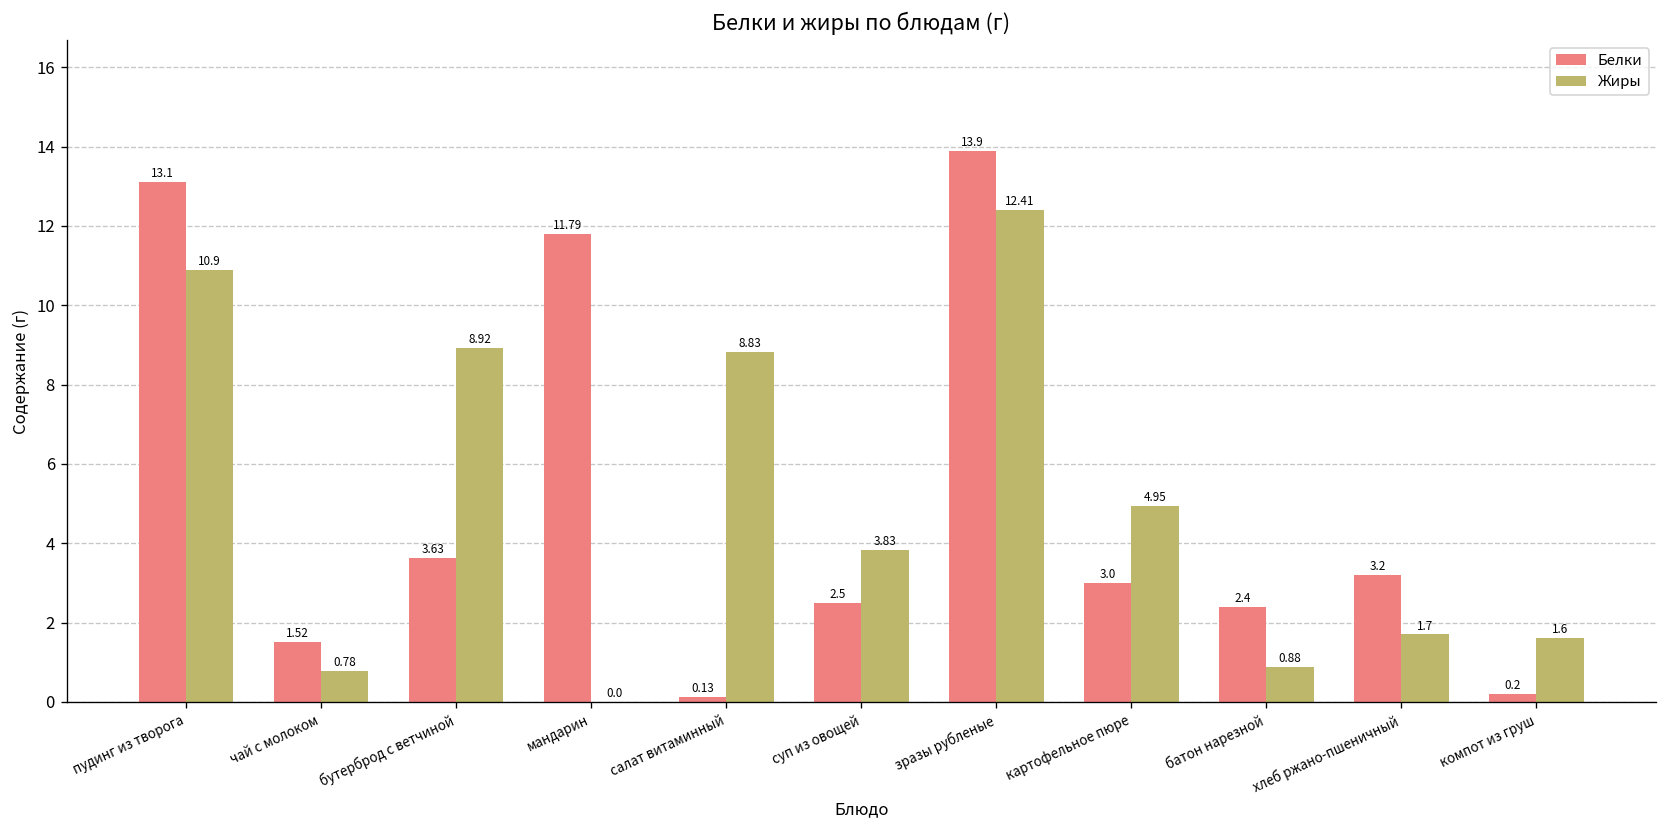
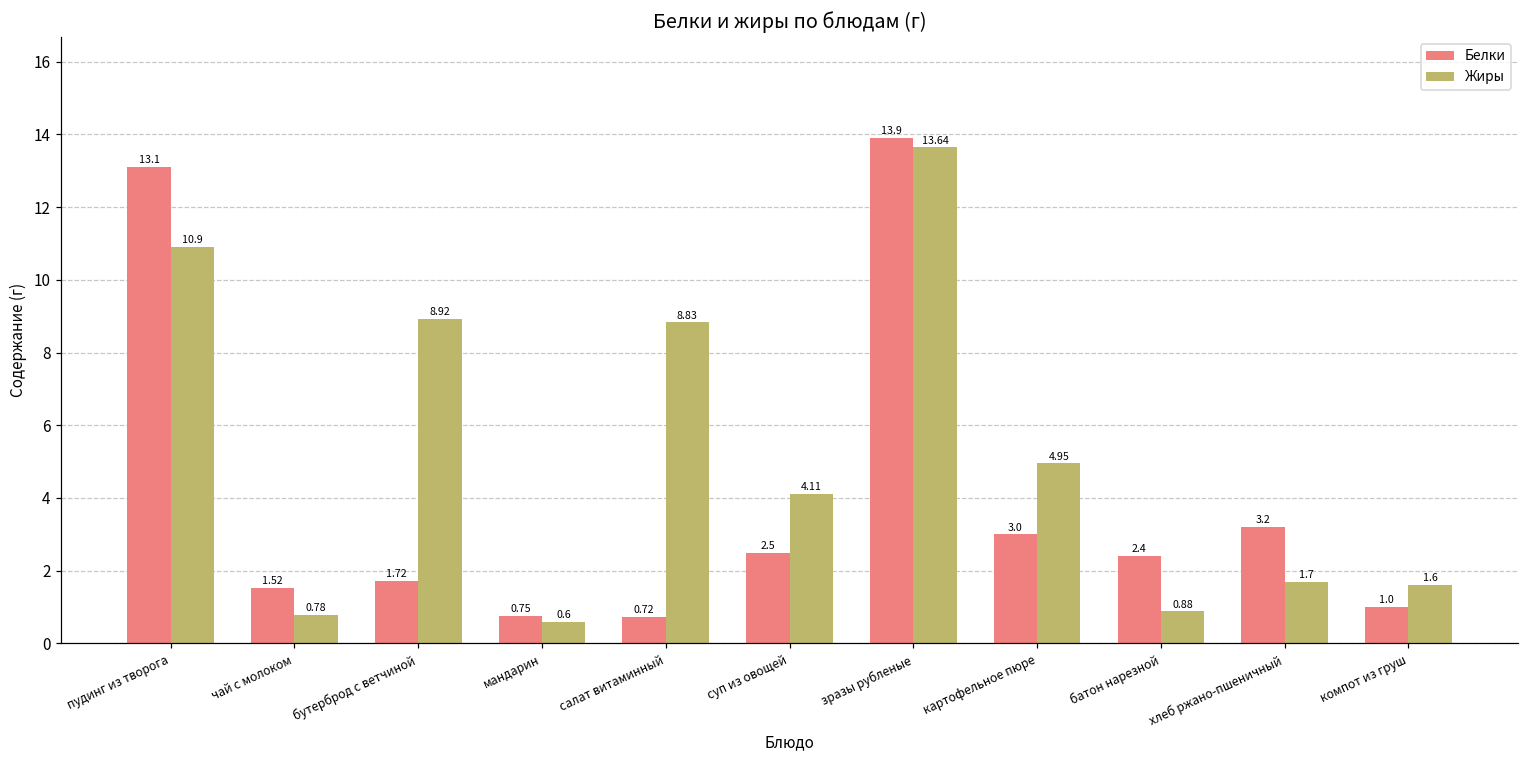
Белки, бутерброд с ветчиной: 3.63 -> 1.72
Белки, мандарин: 11.79 -> 0.75
Жиры, мандарин: 0.0 -> 0.6
Белки, салат витаминный: 0.13 -> 0.72
Жиры, суп из овощей: 3.83 -> 4.11
Жиры, зразы рубленые: 12.41 -> 13.64
Белки, компот из груш: 0.2 -> 1.0
